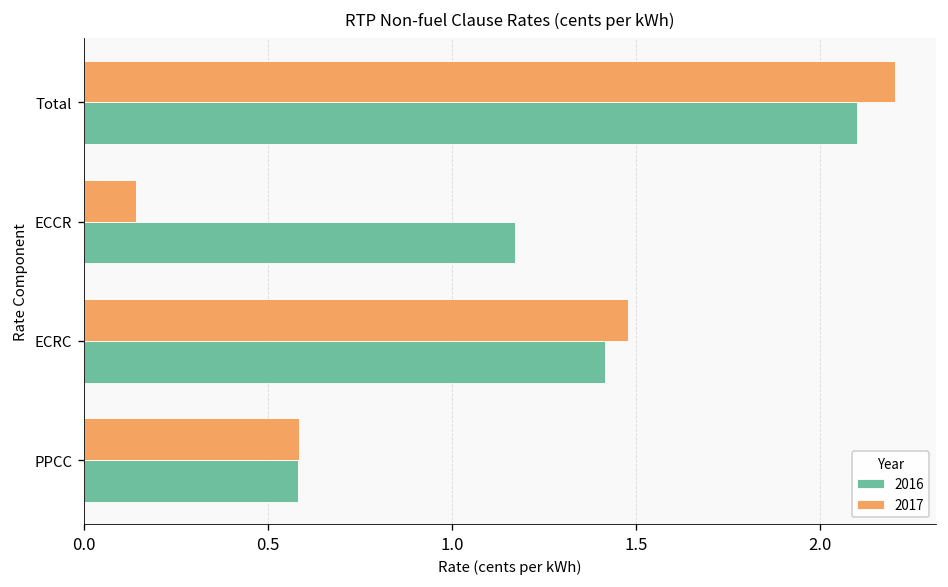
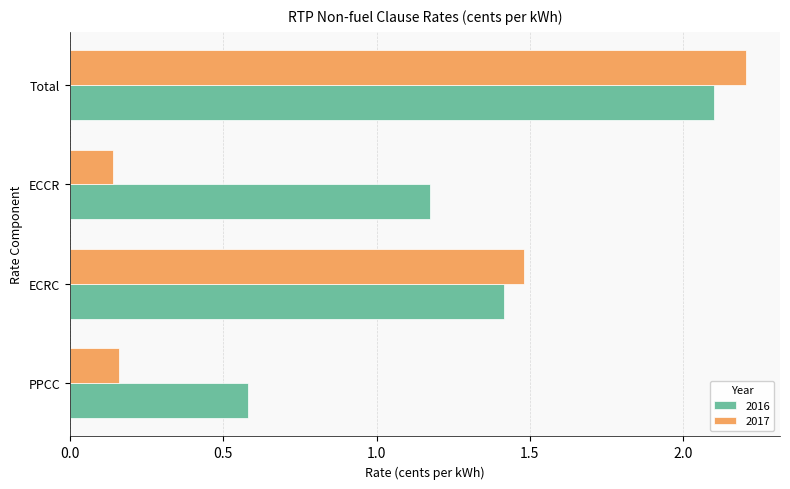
2017, PPCC: 0.59 -> 0.16
